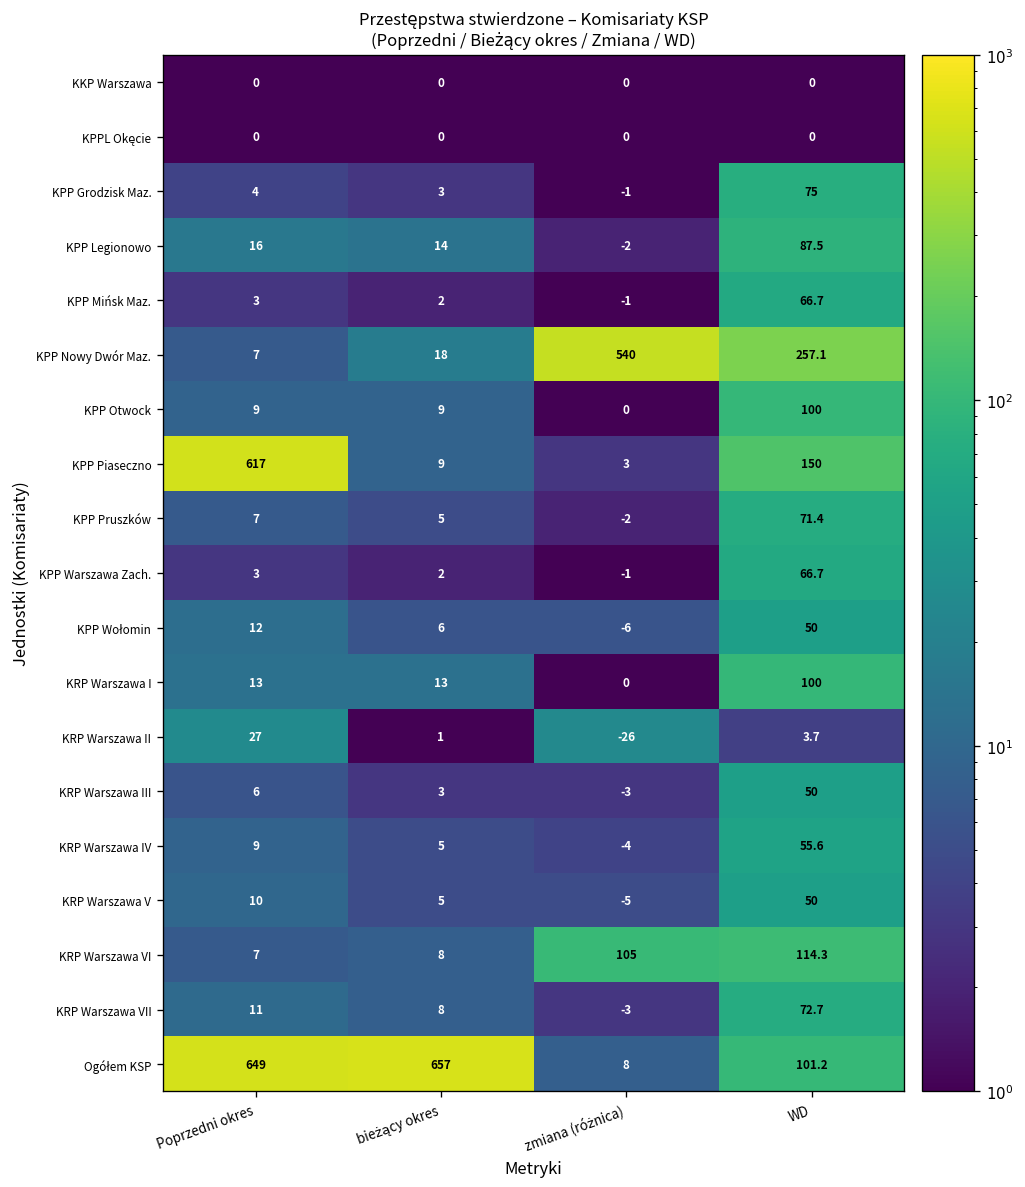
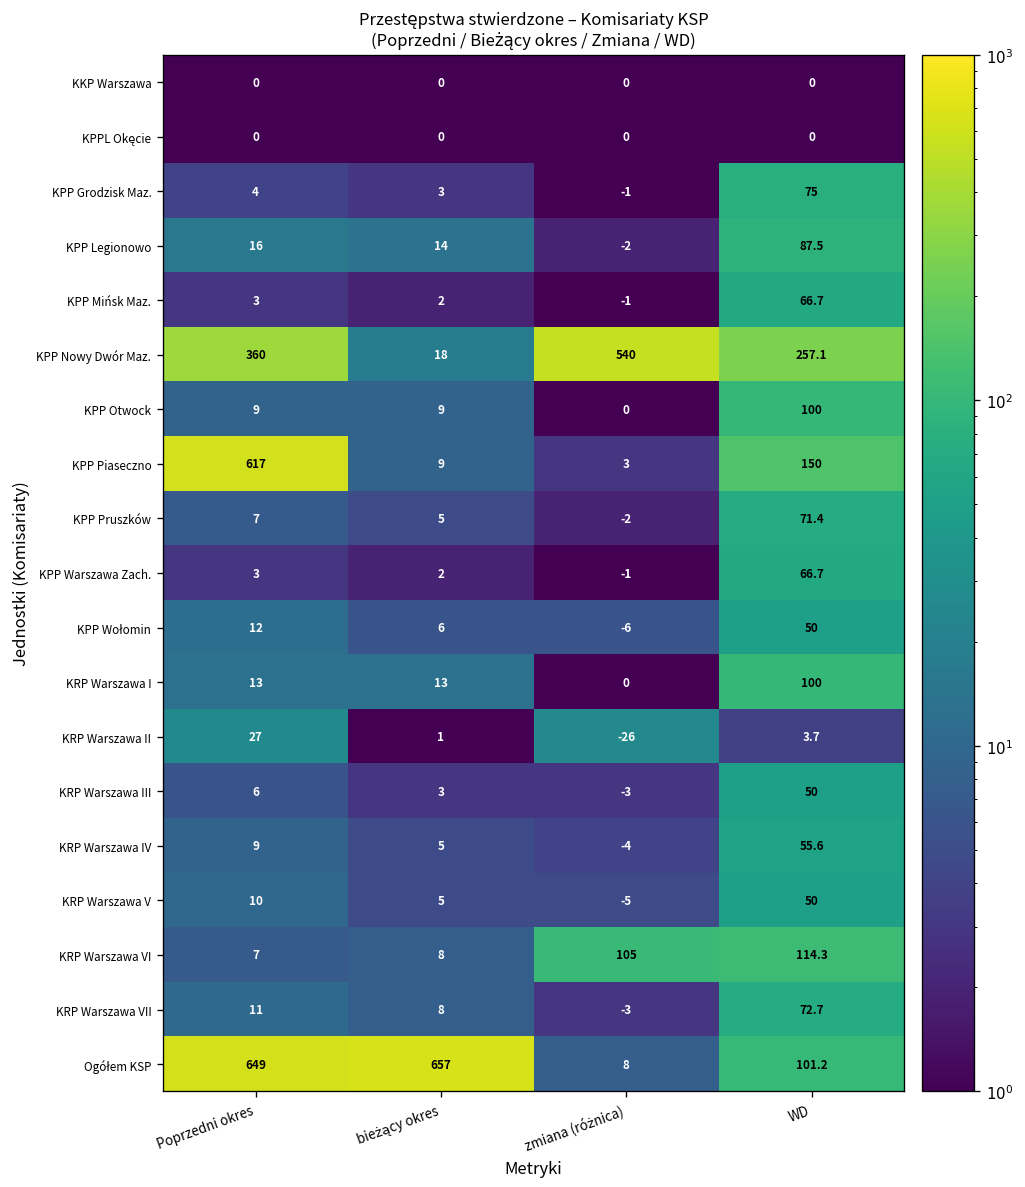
KPP Nowy Dwór Maz., Poprzedni okres: 7 -> 360
